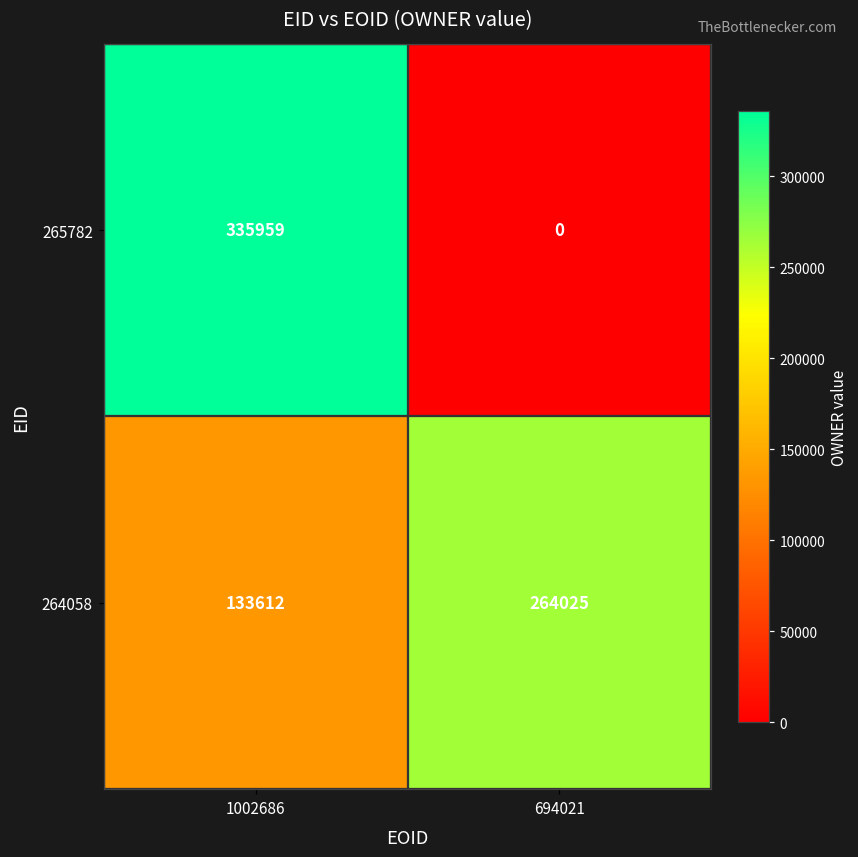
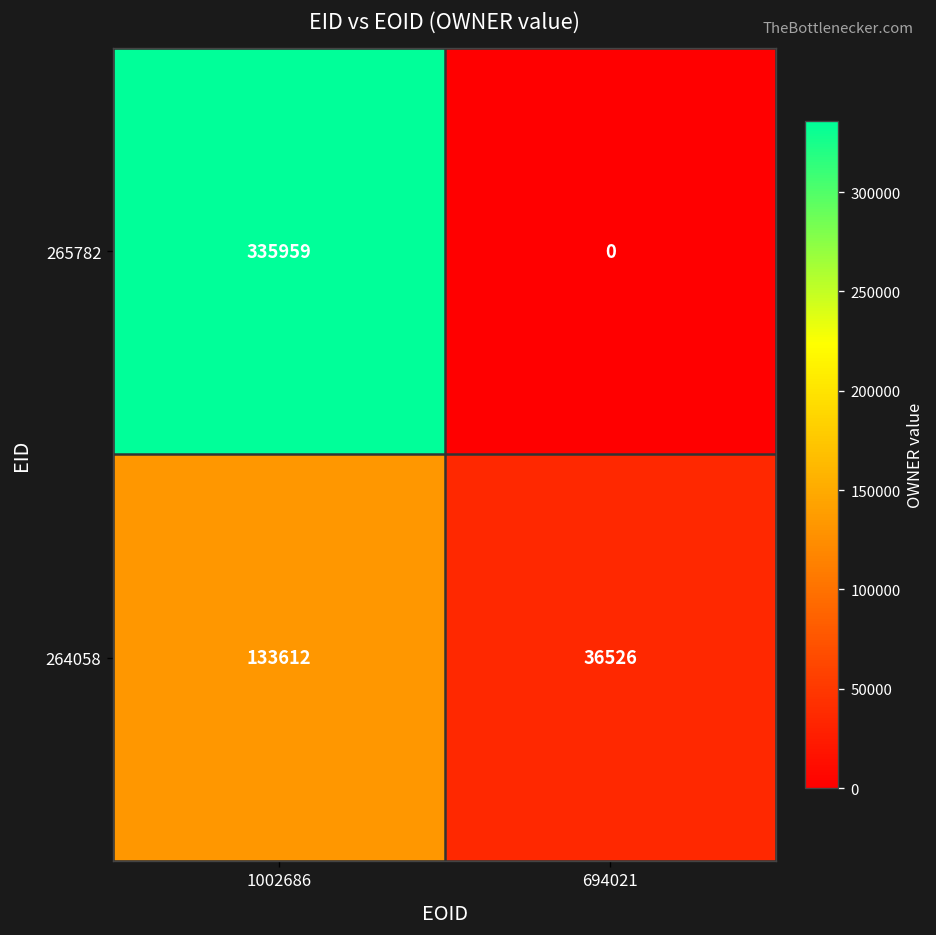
264058, 694021: 264025 -> 36526
